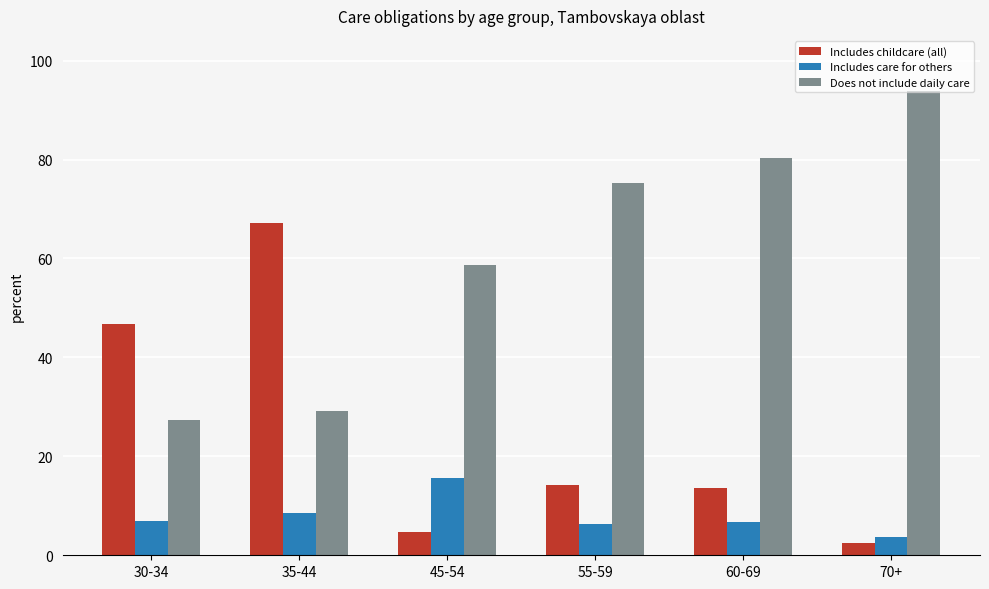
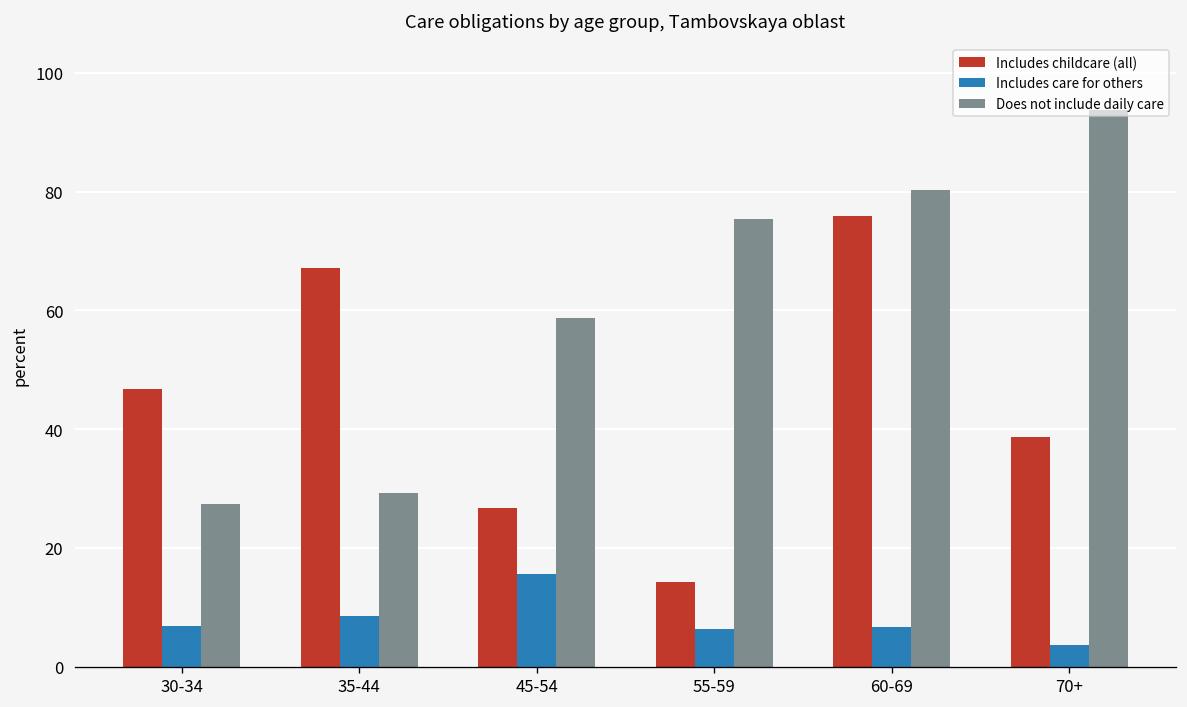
Includes childcare (all), 45-54: 5 -> 27
Includes childcare (all), 60-69: 14 -> 76
Includes childcare (all), 70+: 3 -> 39
